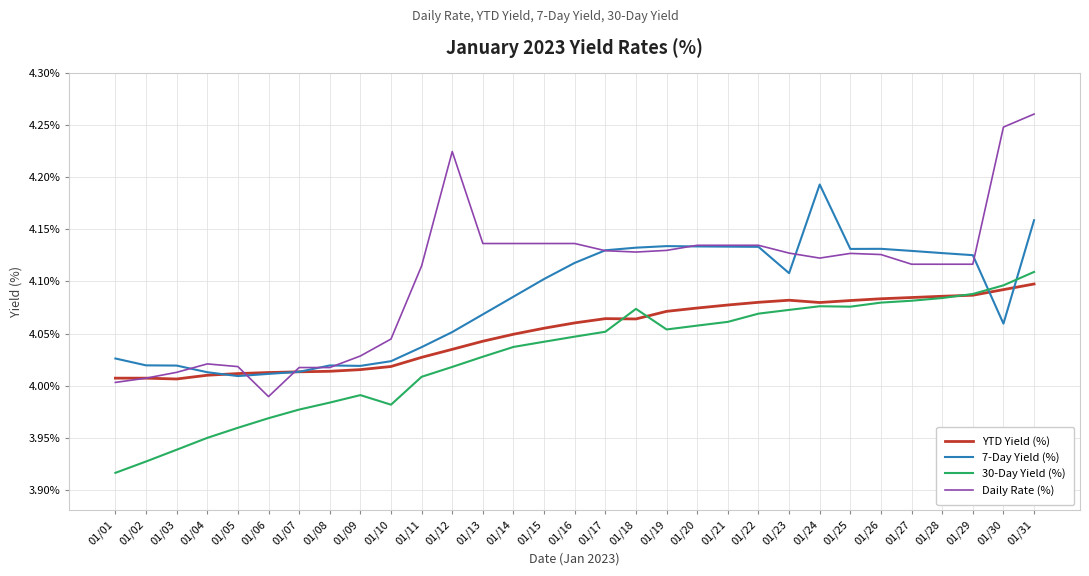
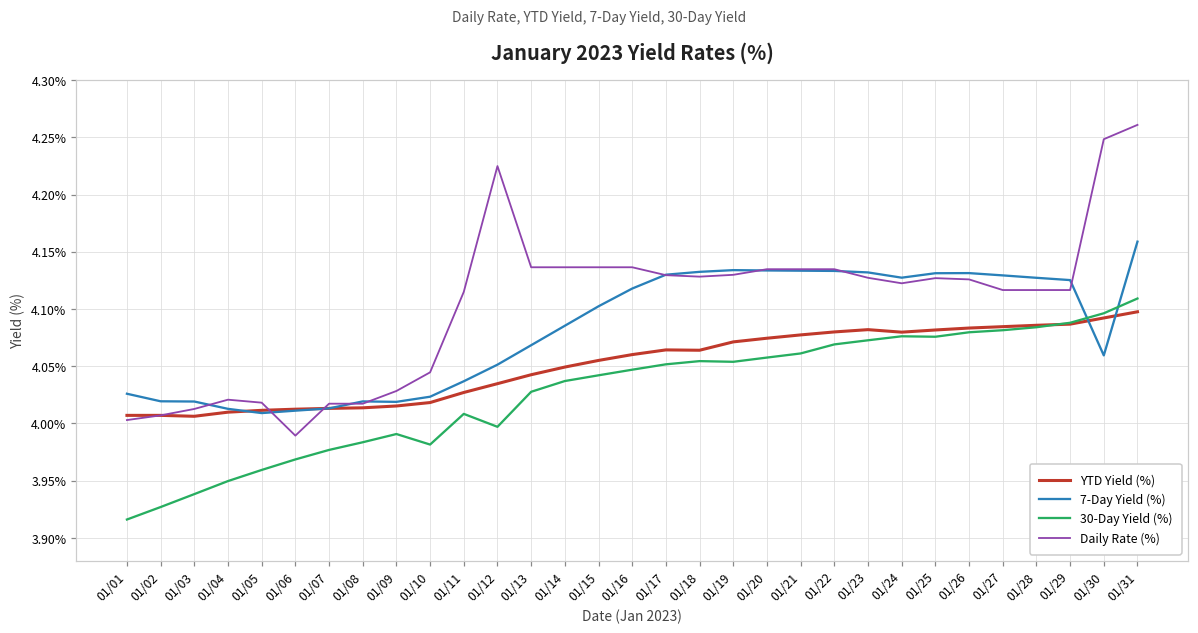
30-Day Yield (%), 01/12: 4.018% -> 3.997%
30-Day Yield (%), 01/18: 4.074% -> 4.055%
7-Day Yield (%), 01/23: 4.108% -> 4.132%
7-Day Yield (%), 01/24: 4.193% -> 4.127%
